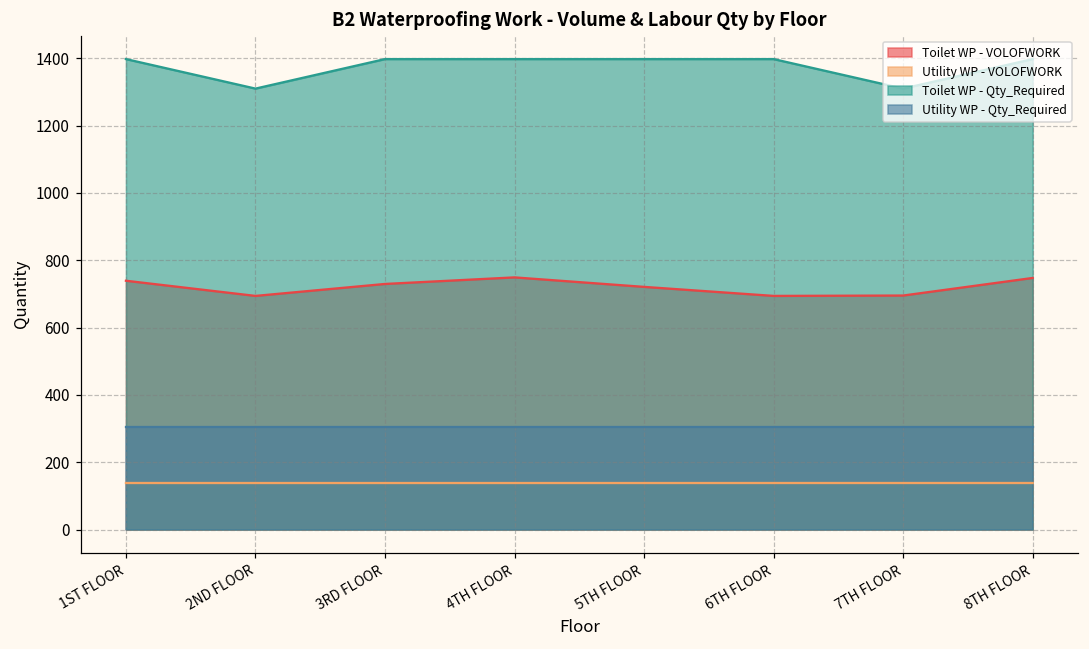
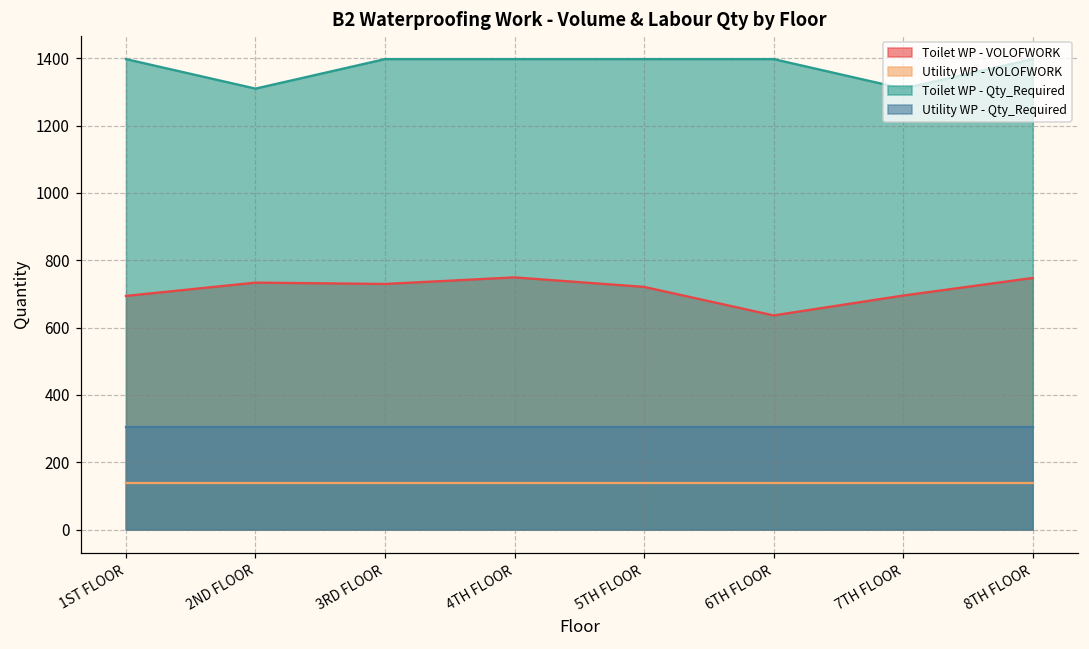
Toilet WP - VOLOFWORK, 1ST FLOOR: 740 -> 690
Toilet WP - VOLOFWORK, 2ND FLOOR: 690 -> 730
Toilet WP - VOLOFWORK, 6TH FLOOR: 690 -> 640
